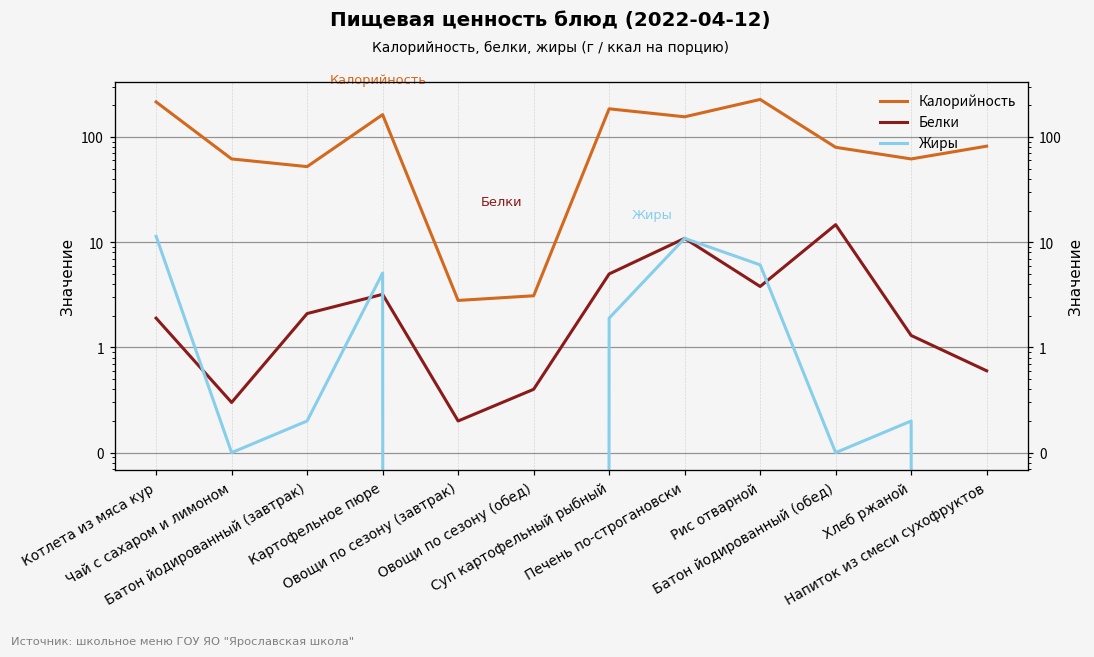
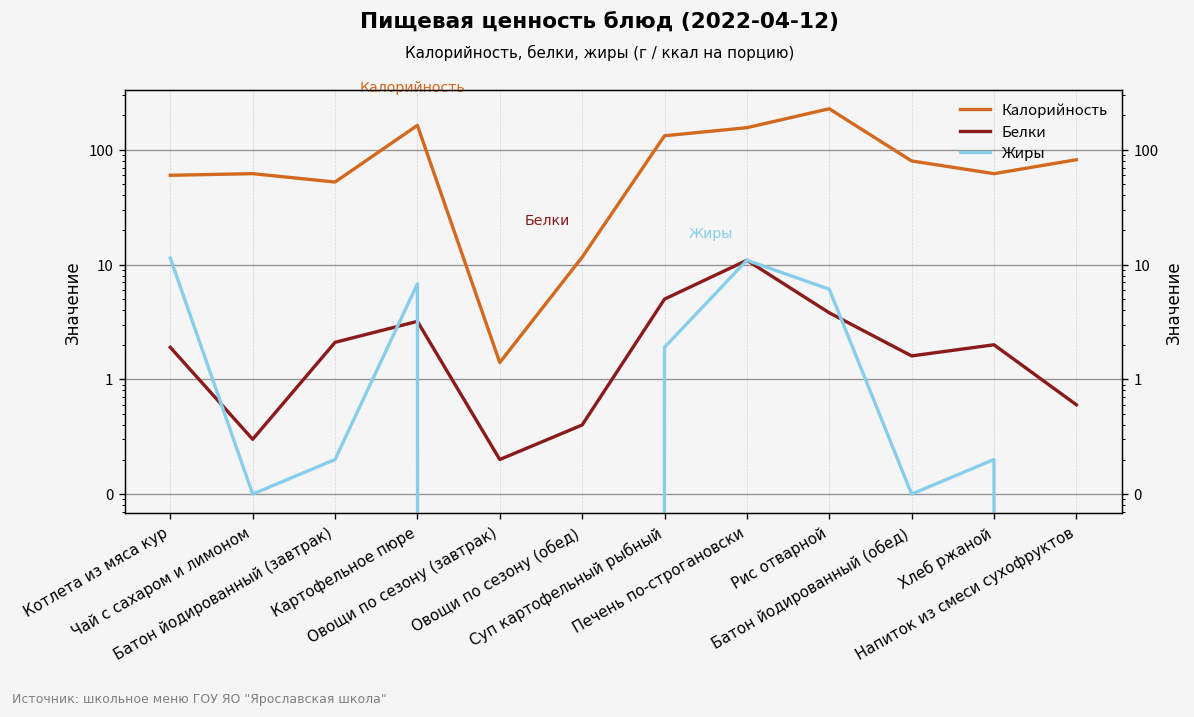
Калорийность, Котлета из мяса кур: 220 -> 60
Жиры, Картофельное пюре: 5 -> 7
Калорийность, Овощи по сезону (завтрак): 2.8 -> 1.4
Калорийность, Овощи по сезону (обед): 3.1 -> 12
Калорийность, Суп картофельный рыбный: 190 -> 130
Белки, Батон йодированный (обед): 15 -> 1.6
Белки, Хлеб ржаной: 1.3 -> 2.0
